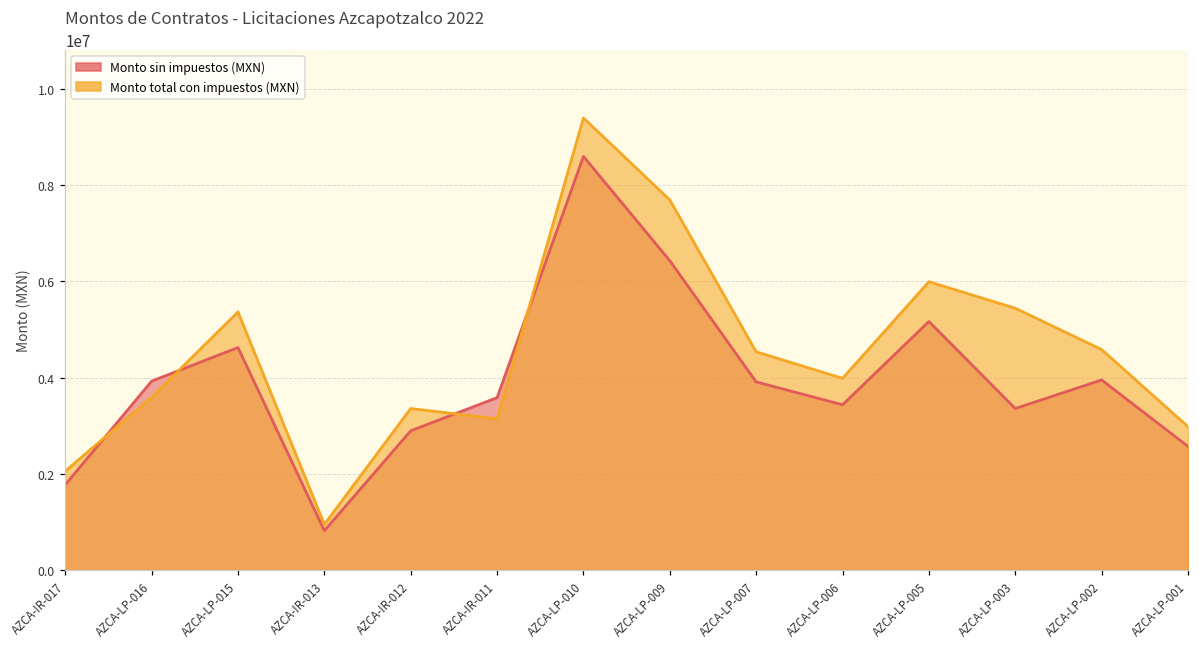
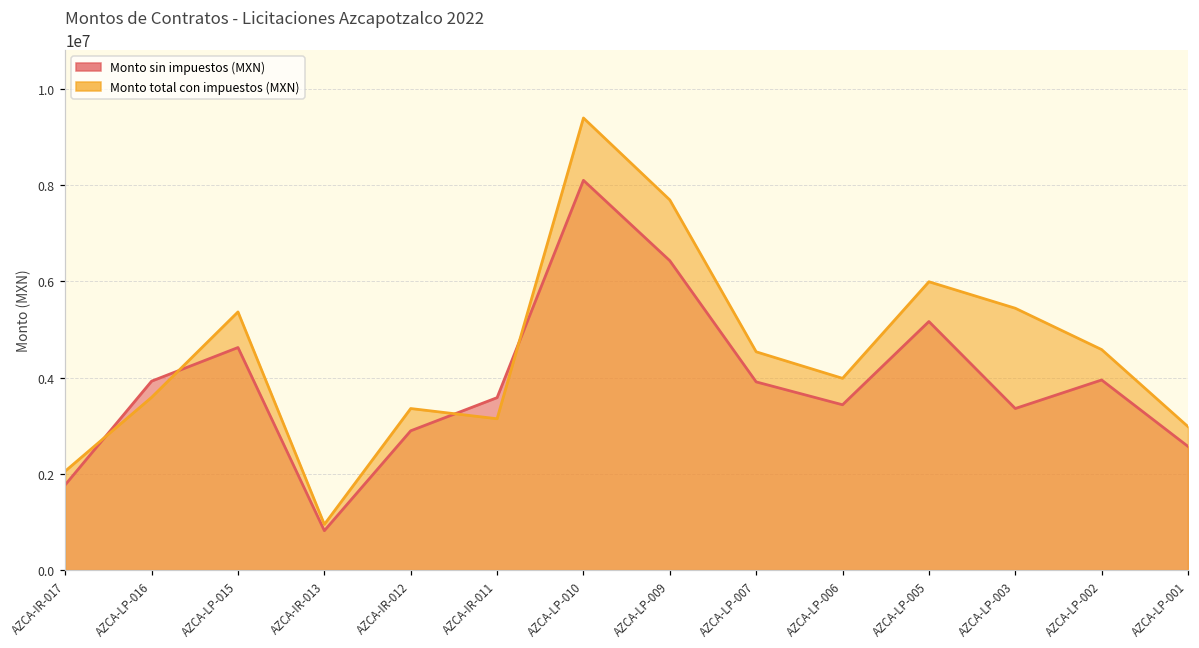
Monto sin impuestos (MXN), AZCA-LP-010: 8600000 -> 8100000
